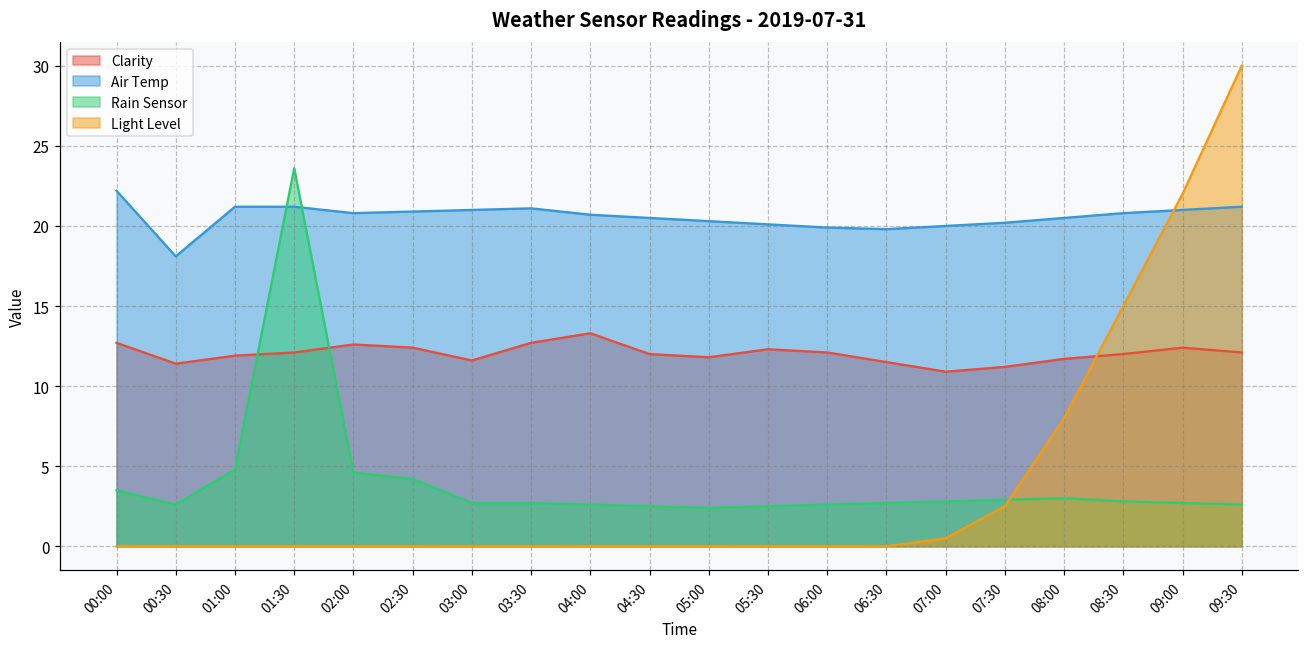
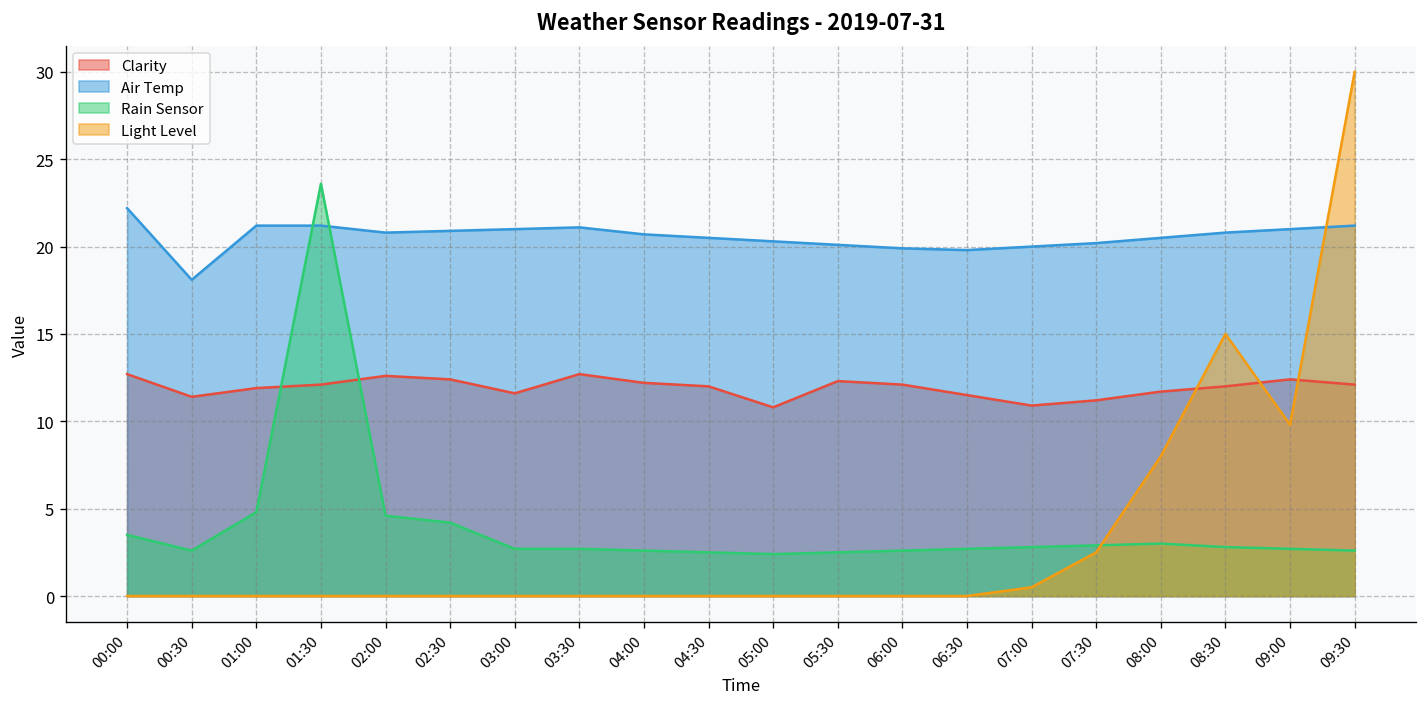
Clarity, 04:00: 13.3 -> 12.2
Clarity, 05:00: 11.8 -> 10.8
Light Level, 09:00: 22.0 -> 9.8
